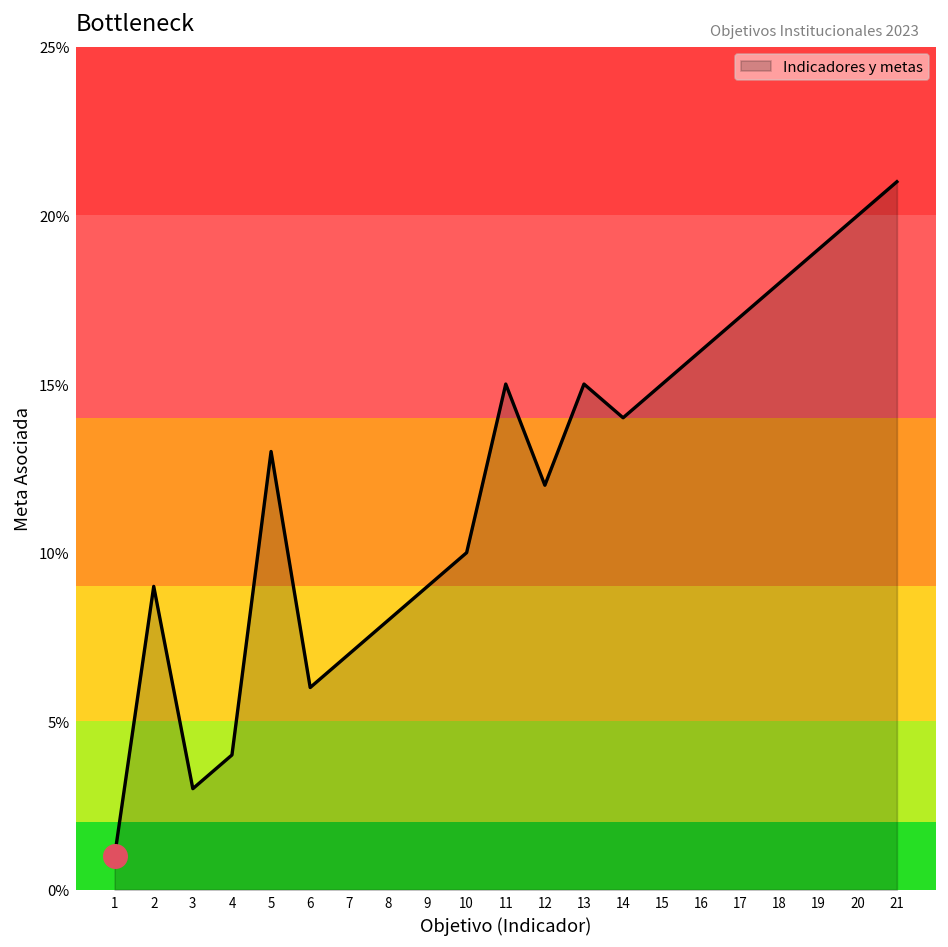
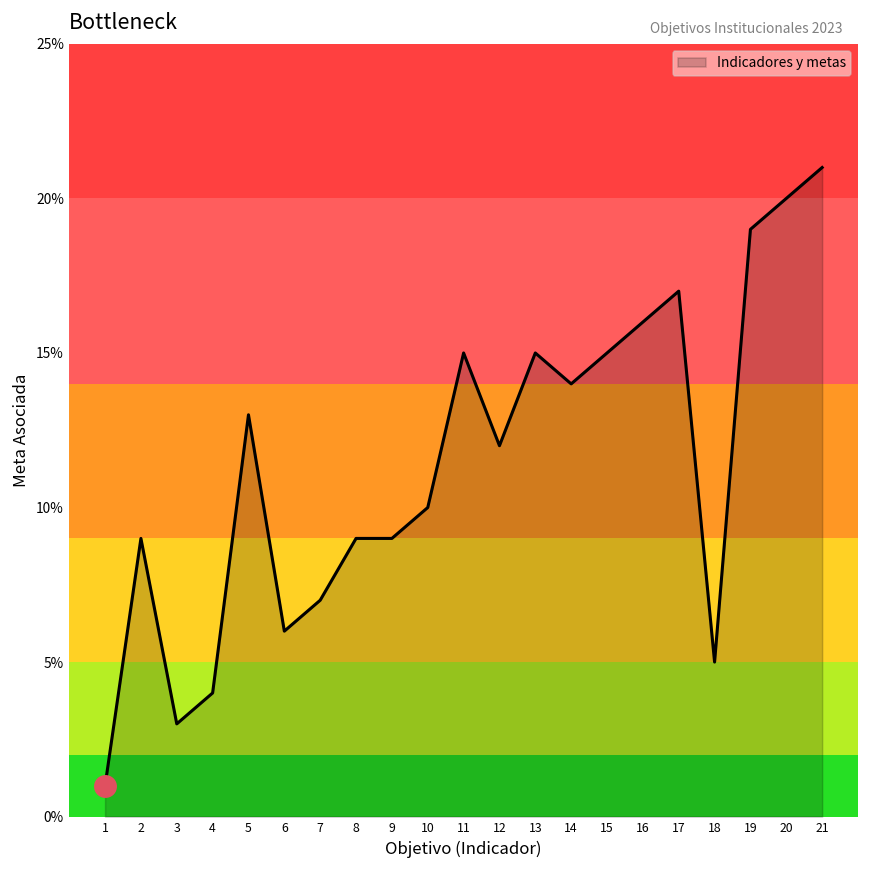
Indicadores y metas, 8: 8% -> 9%
Indicadores y metas, 18: 18% -> 5%
